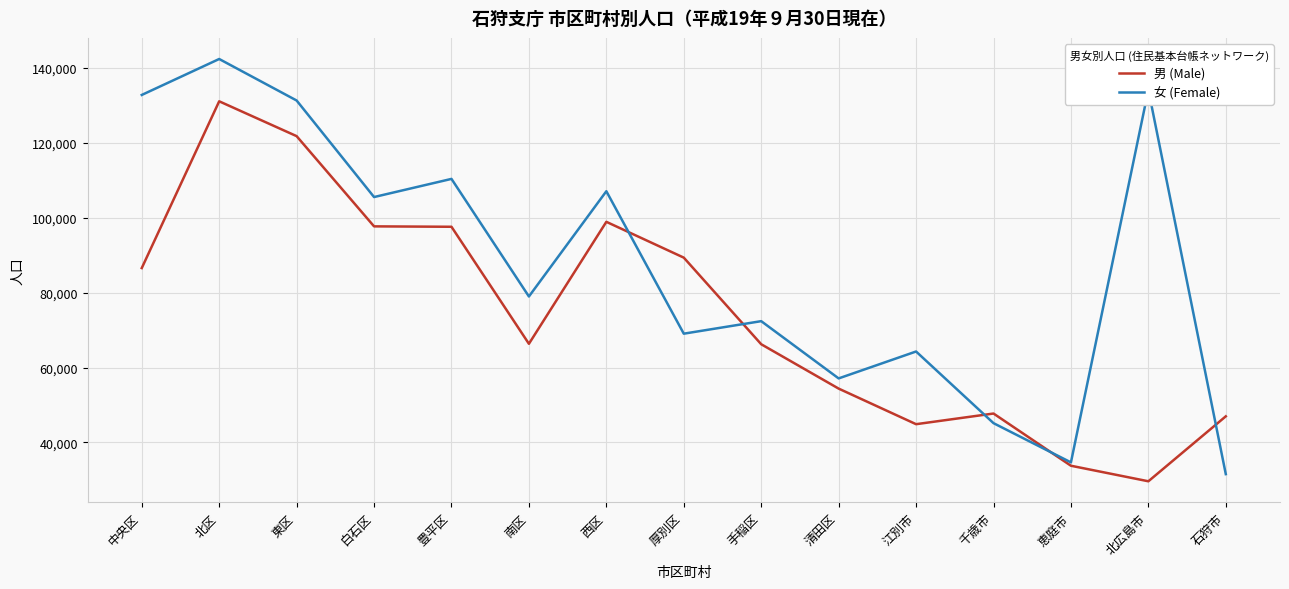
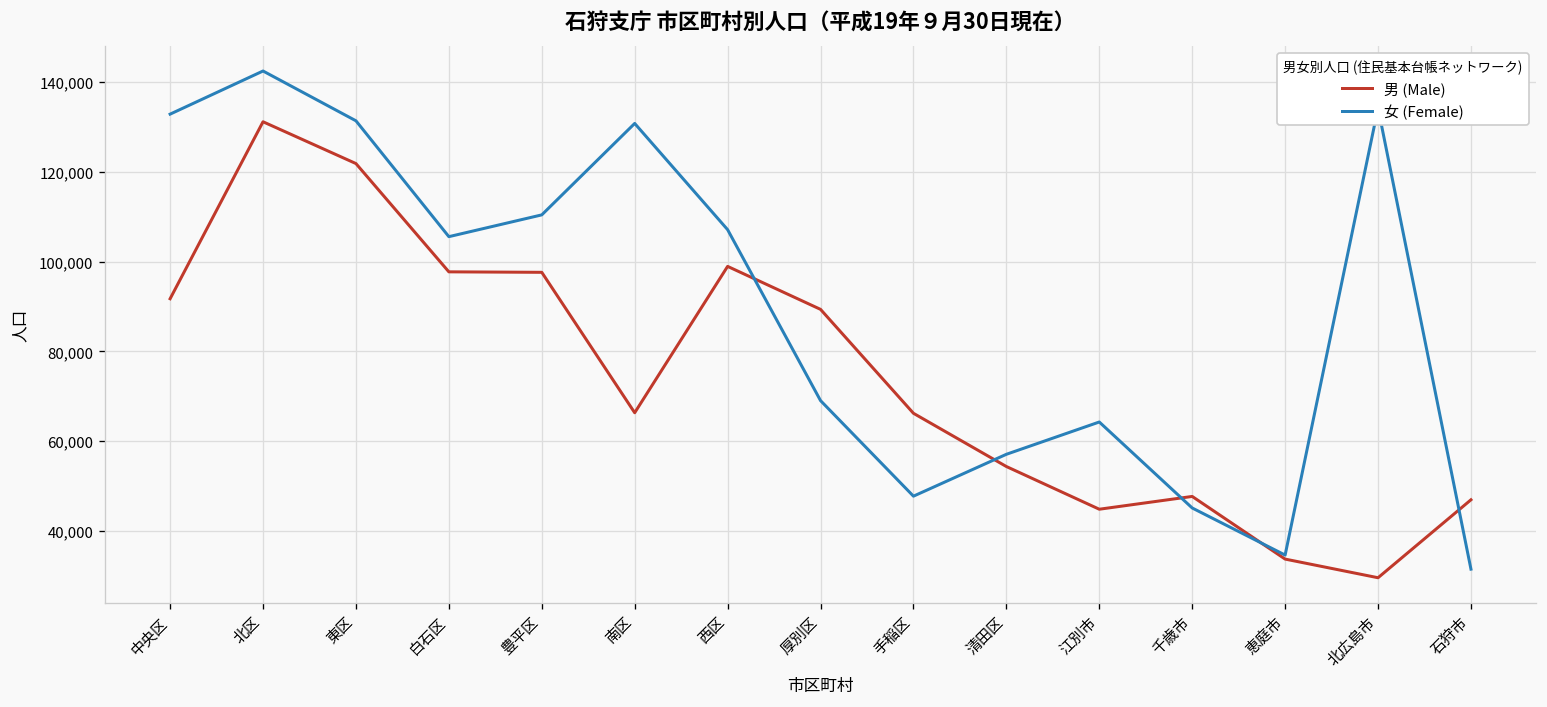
男 (Male), 中央区: 87,000 -> 92,000
女 (Female), 南区: 79,000 -> 131,000
女 (Female), 手稲区: 72,000 -> 48,000
